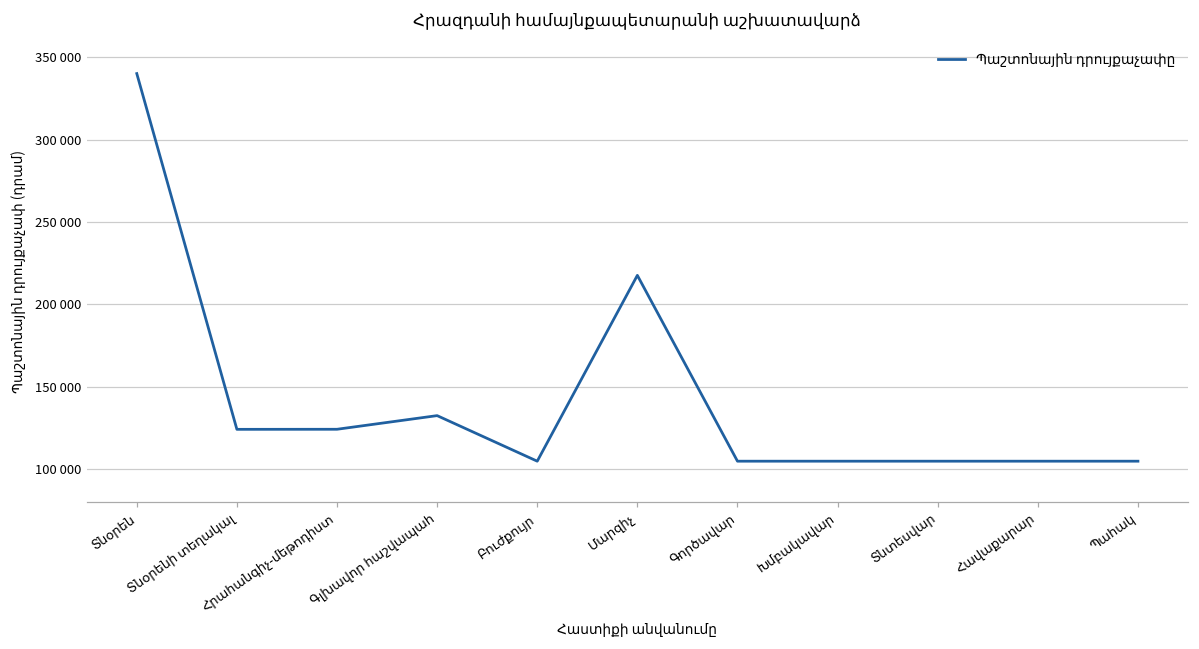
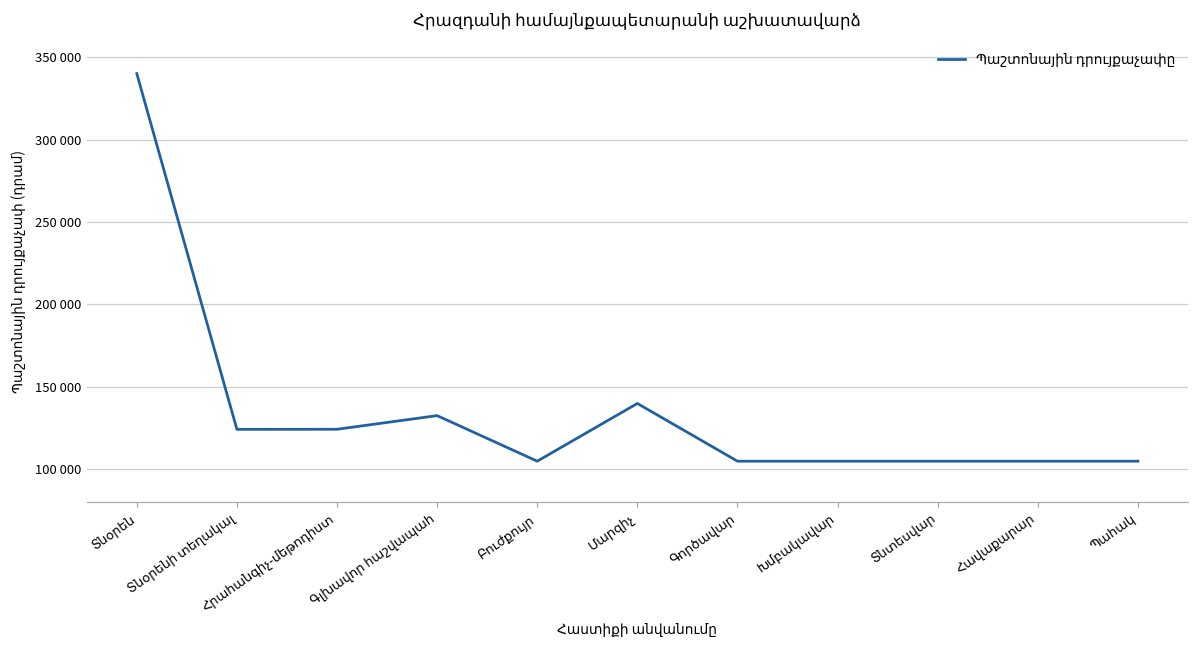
Մարզիչ: 218000 -> 140000
